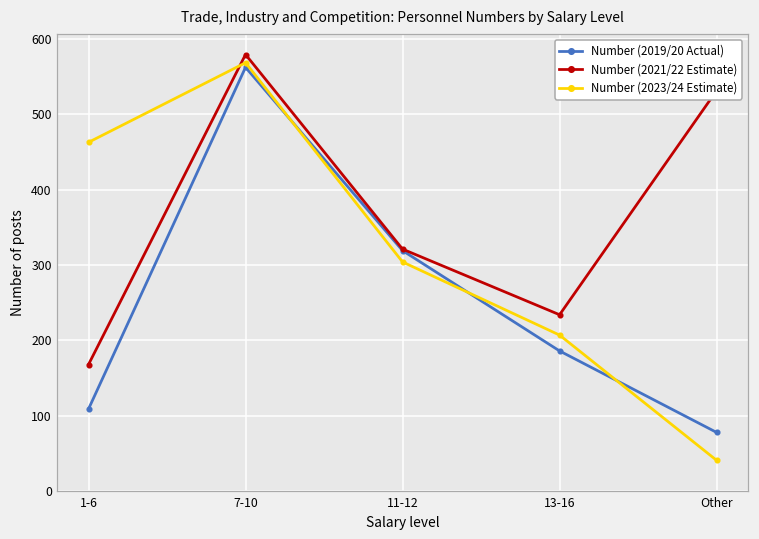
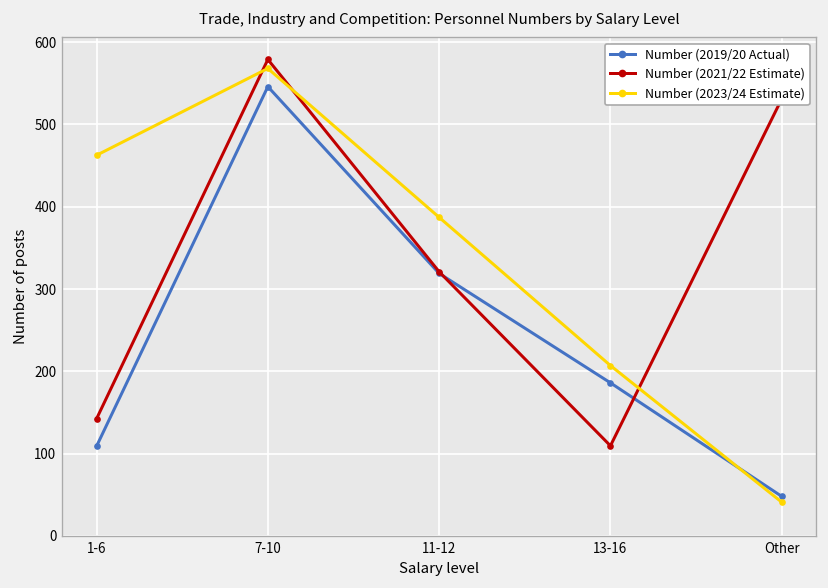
Number (2021/22 Estimate), 1-6: 170 -> 140
Number (2019/20 Actual), 7-10: 560 -> 550
Number (2023/24 Estimate), 11-12: 300 -> 390
Number (2021/22 Estimate), 13-16: 230 -> 110
Number (2019/20 Actual), Other: 80 -> 50
